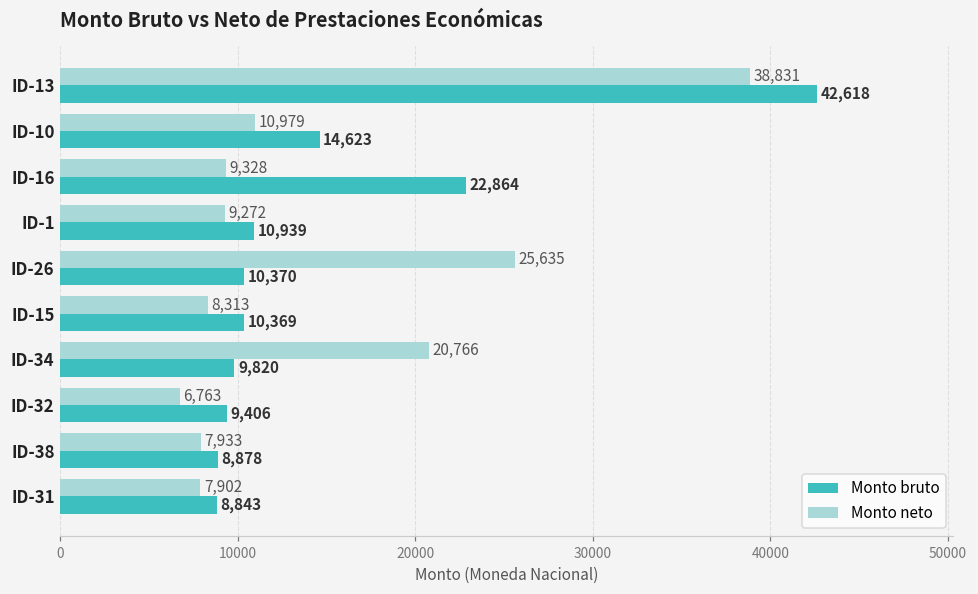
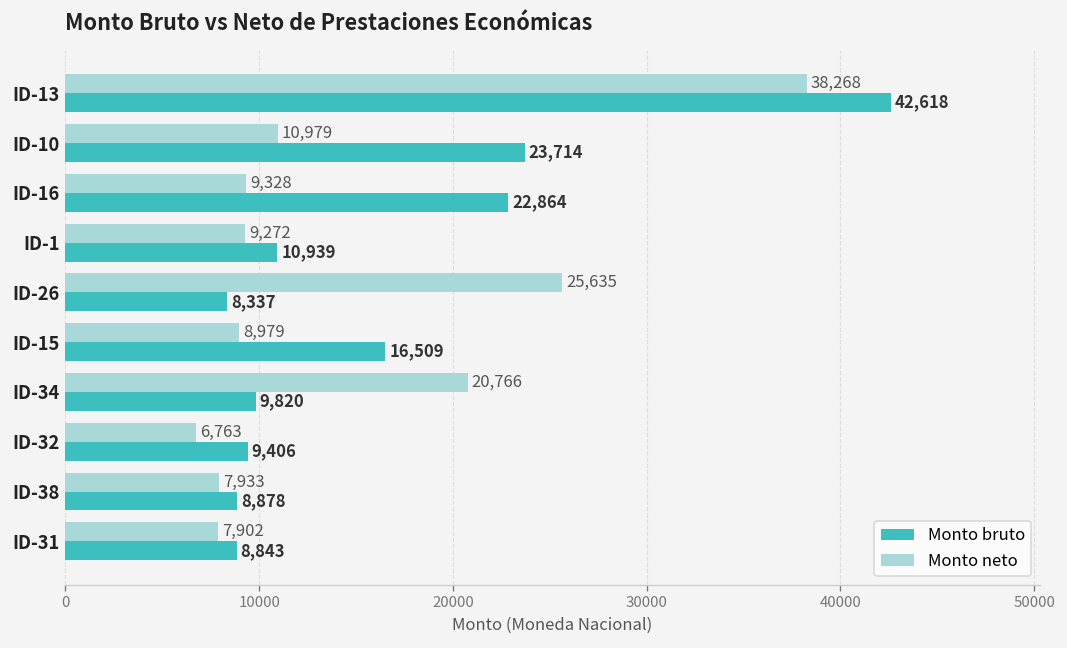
Monto neto, ID-13: 38,831 -> 38,268
Monto bruto, ID-10: 14,623 -> 23,714
Monto bruto, ID-26: 10,370 -> 8,337
Monto neto, ID-15: 8,313 -> 8,979
Monto bruto, ID-15: 10,369 -> 16,509
